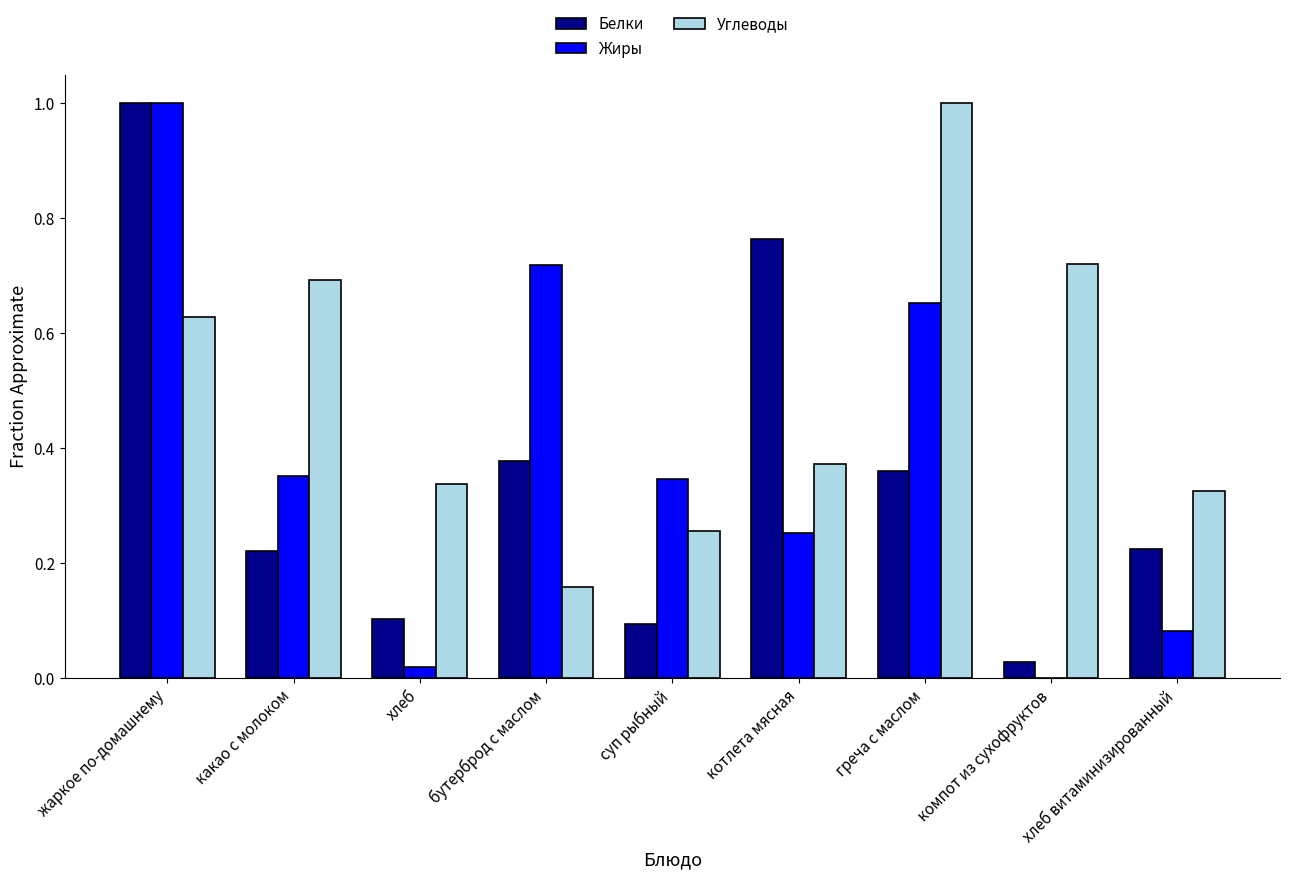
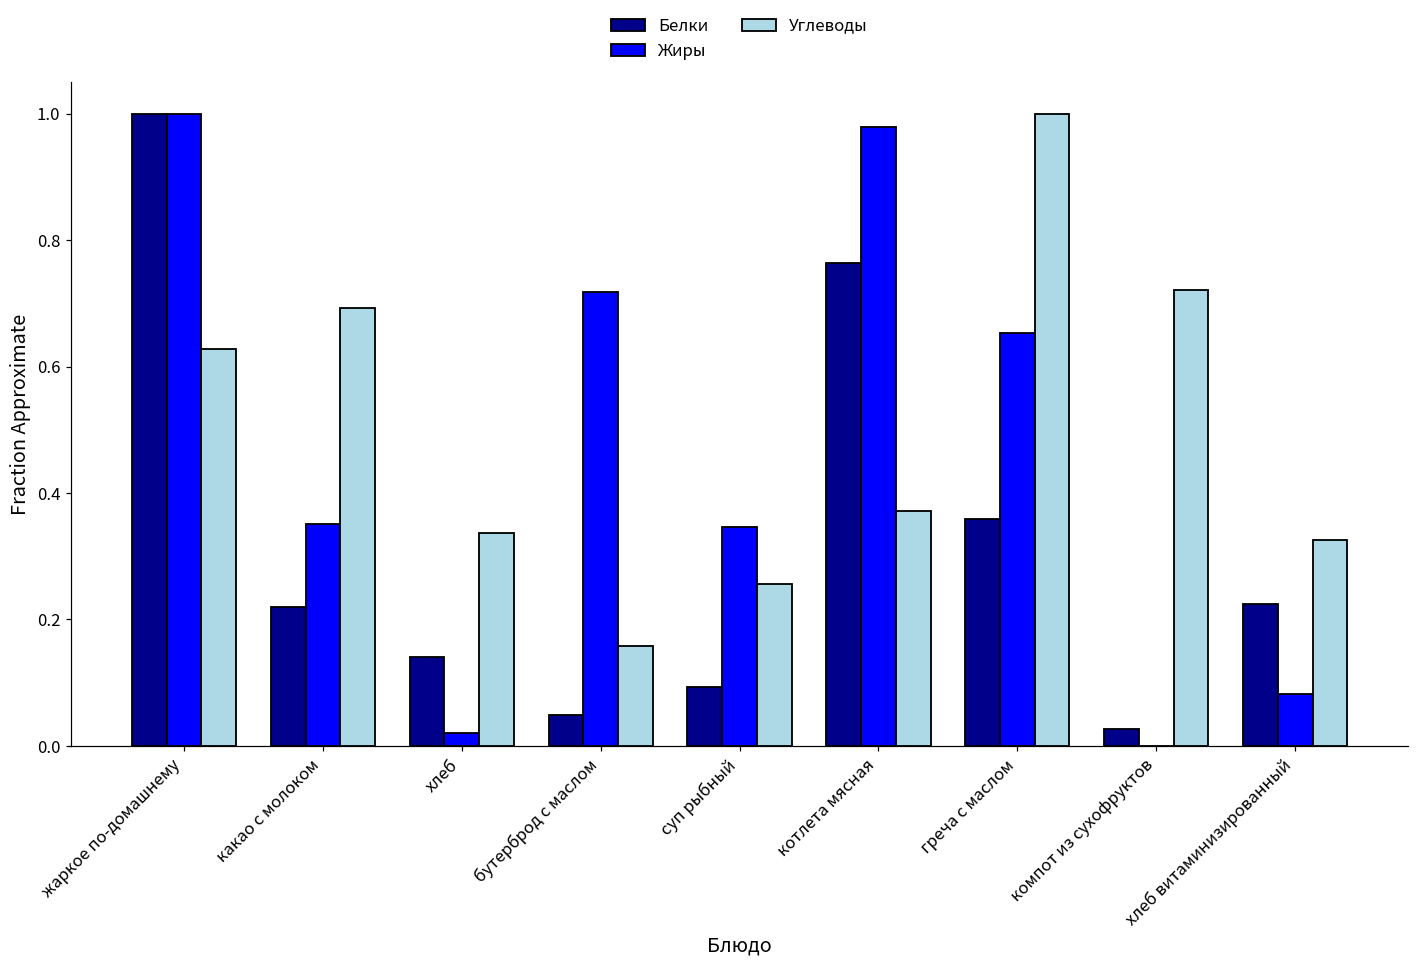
Белки, хлеб: 0.10 -> 0.14
Белки, бутерброд с маслом: 0.38 -> 0.05
Жиры, котлета мясная: 0.25 -> 0.98
